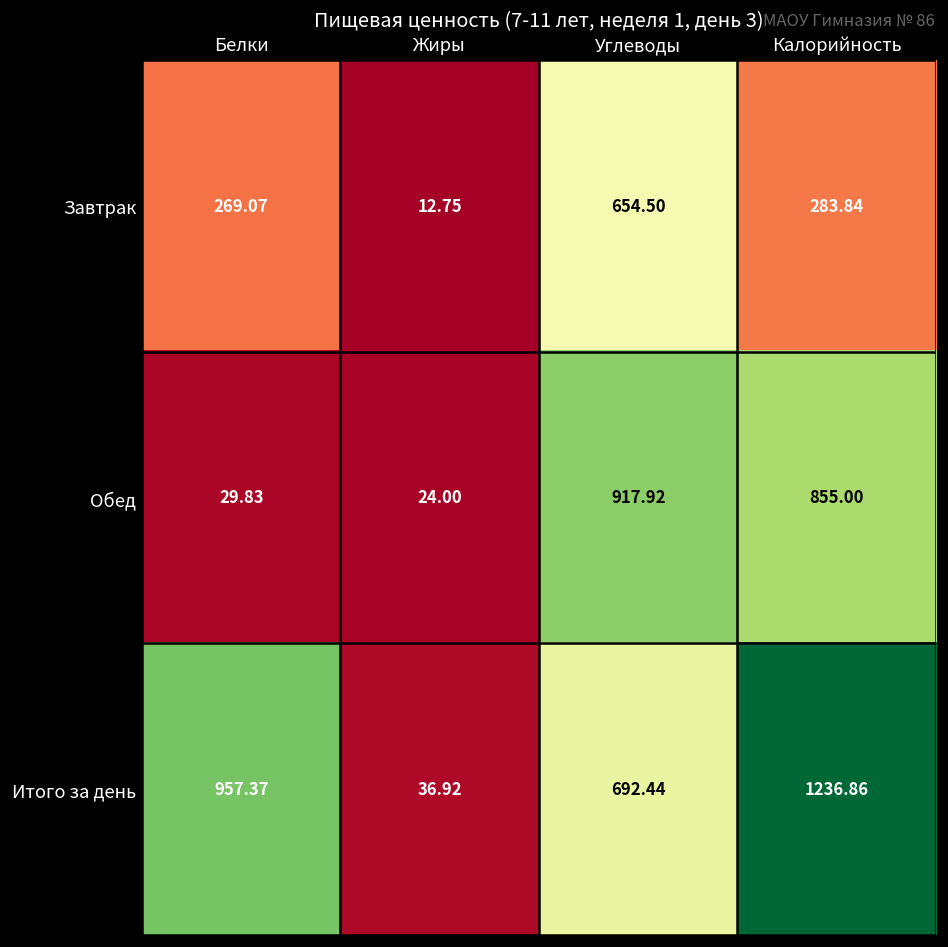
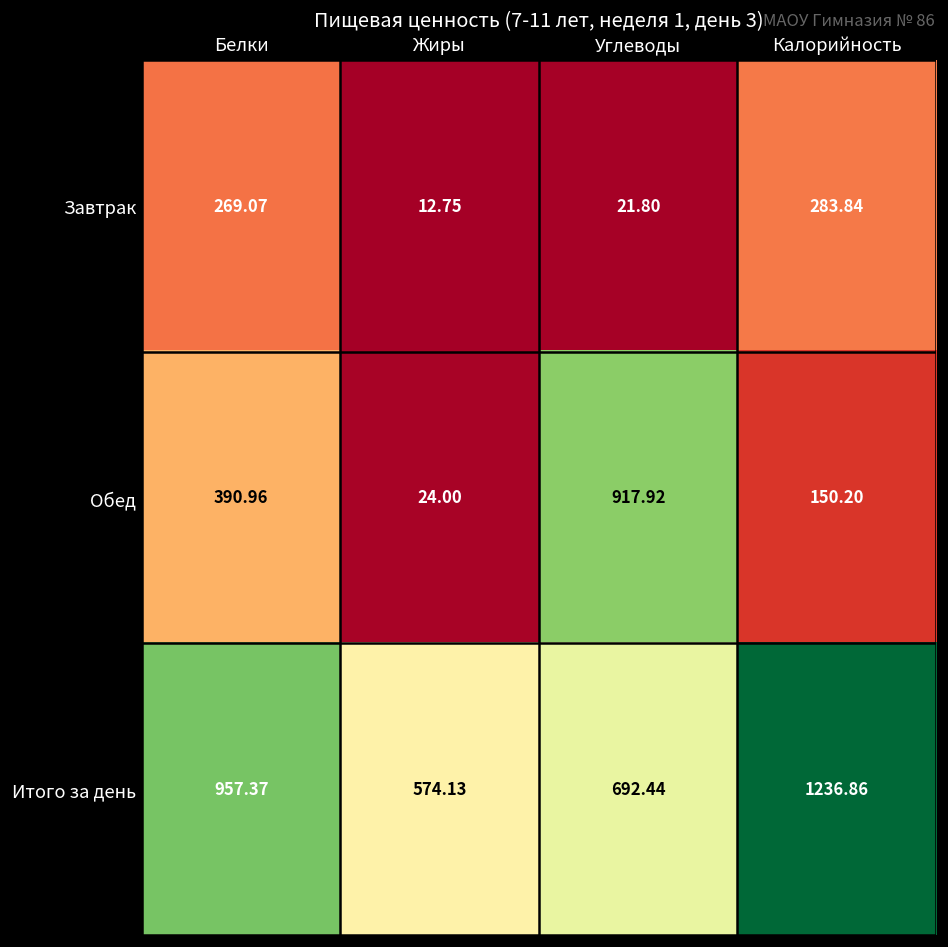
Завтрак, Углеводы: 654.50 -> 21.80
Обед, Белки: 29.83 -> 390.96
Обед, Калорийность: 855.00 -> 150.20
Итого за день, Жиры: 36.92 -> 574.13
